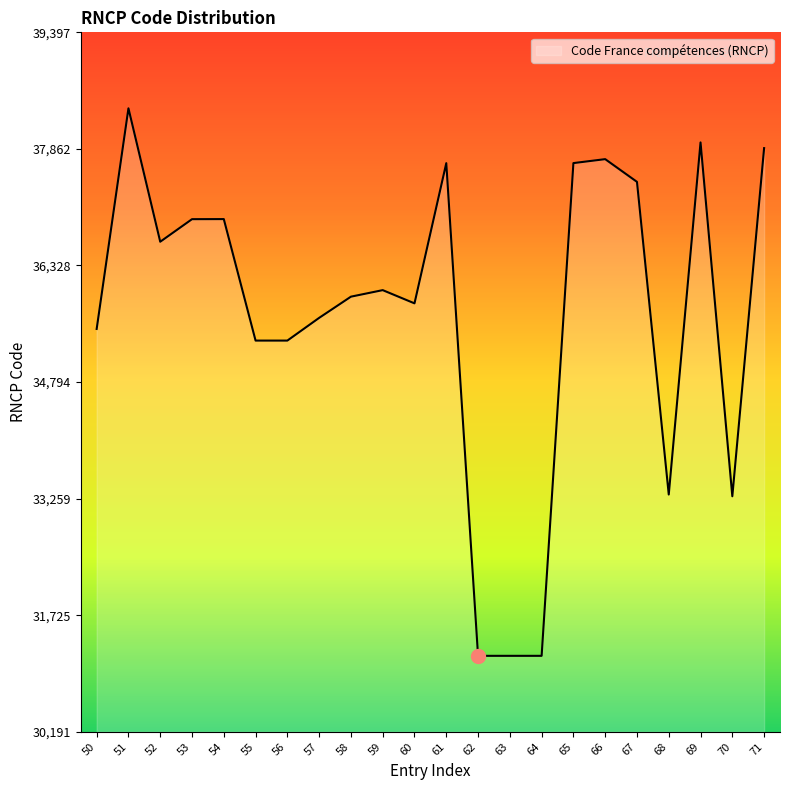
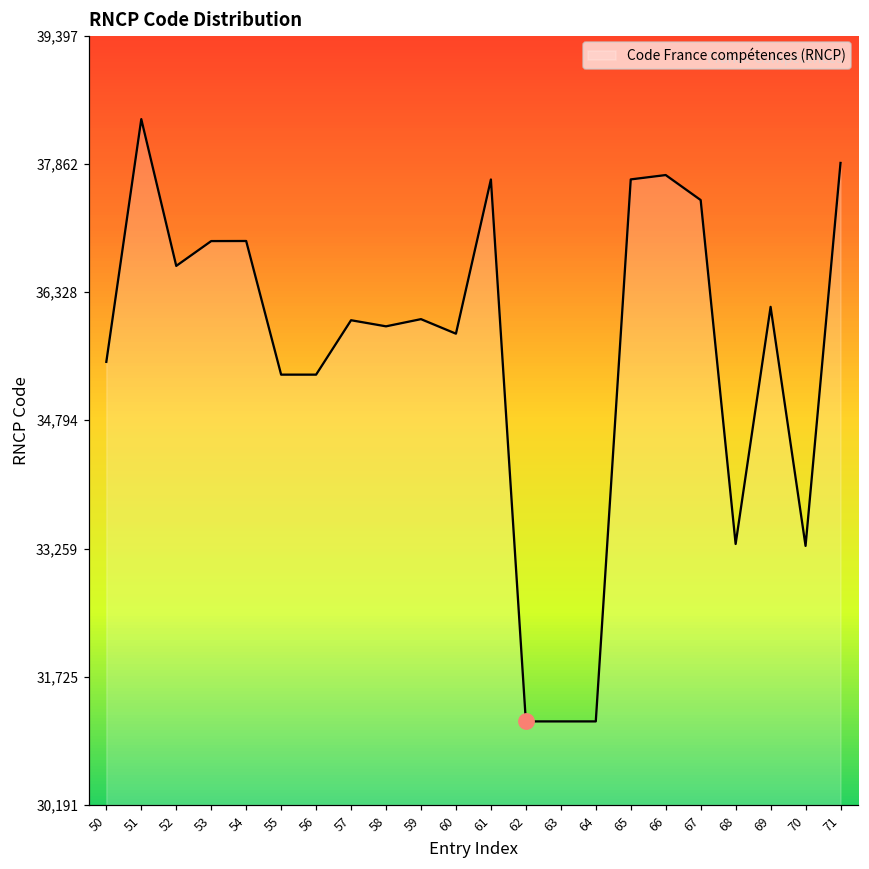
Code France compétences (RNCP), 57: 35,600 -> 36,000
Code France compétences (RNCP), 69: 37,900 -> 36,200
